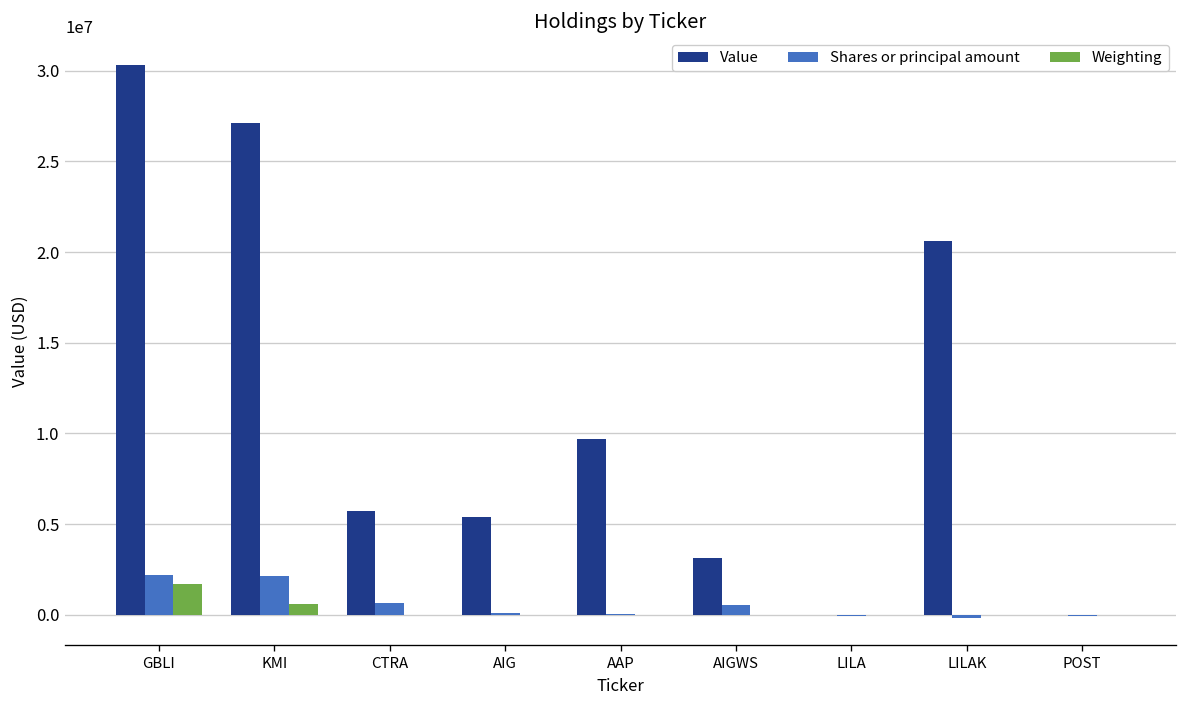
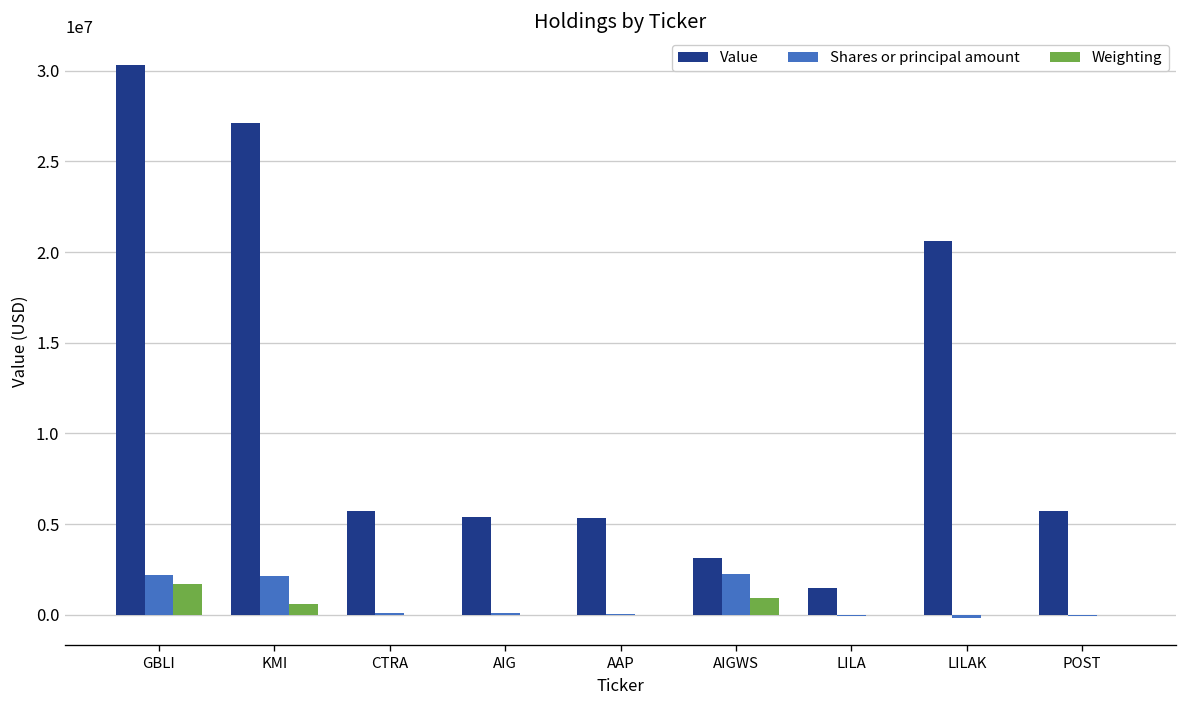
Shares or principal amount, CTRA: 700000 -> 100000
Value, AAP: 9700000 -> 5300000
Shares or principal amount, AIGWS: 600000 -> 2200000
Weighting, AIGWS: 0 -> 900000
Value, LILA: 0 -> 1500000
Value, POST: 0 -> 5700000
